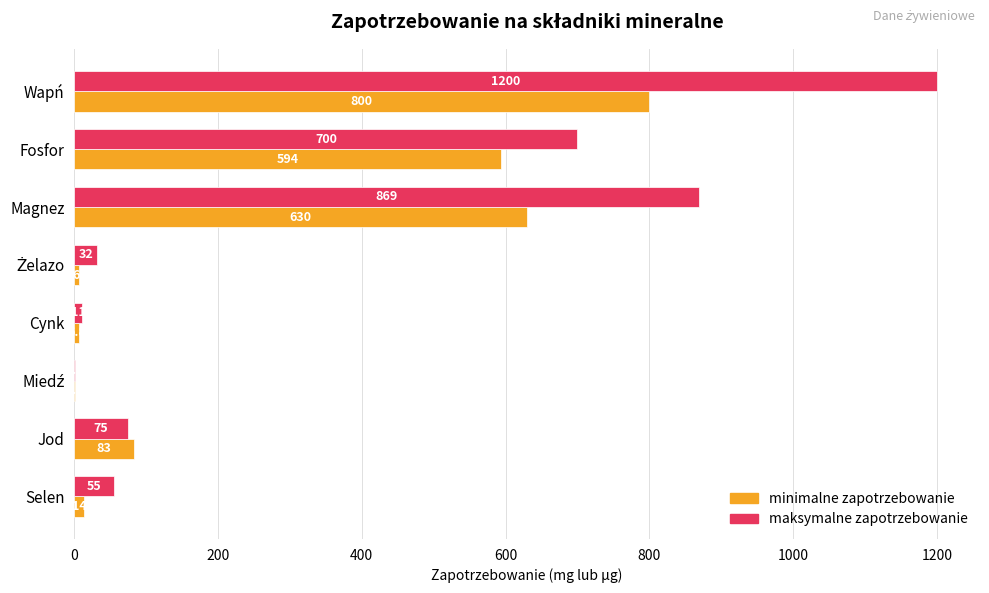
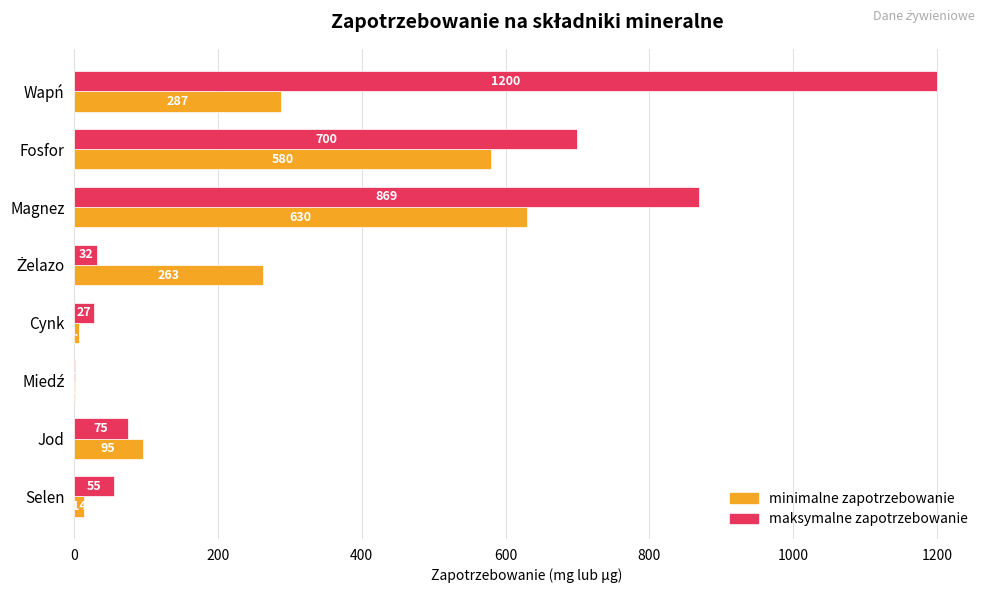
minimalne zapotrzebowanie, Wapń: 800 -> 287
minimalne zapotrzebowanie, Fosfor: 594 -> 580
minimalne zapotrzebowanie, Żelazo: 10 -> 260
maksymalne zapotrzebowanie, Cynk: 10 -> 30
minimalne zapotrzebowanie, Jod: 83 -> 95
